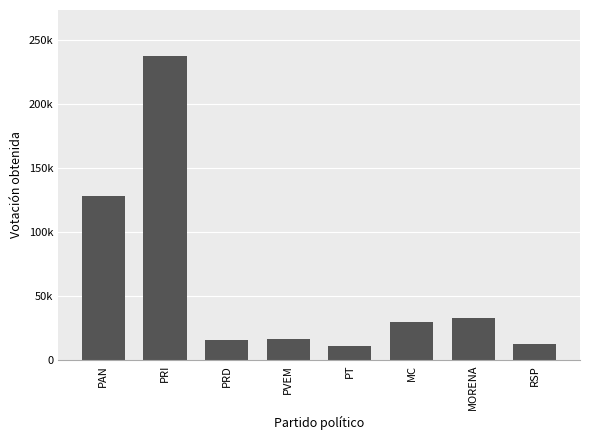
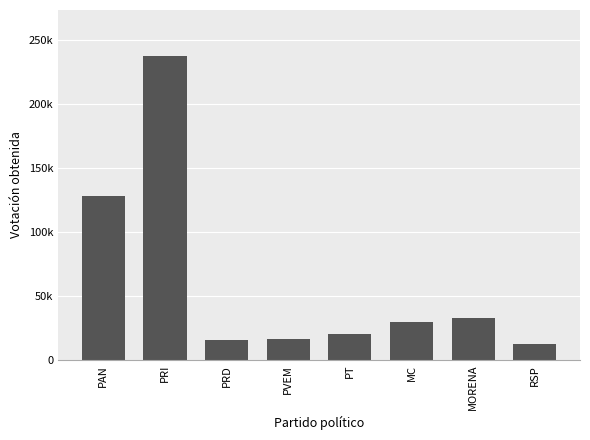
PT: 11000 -> 21000
